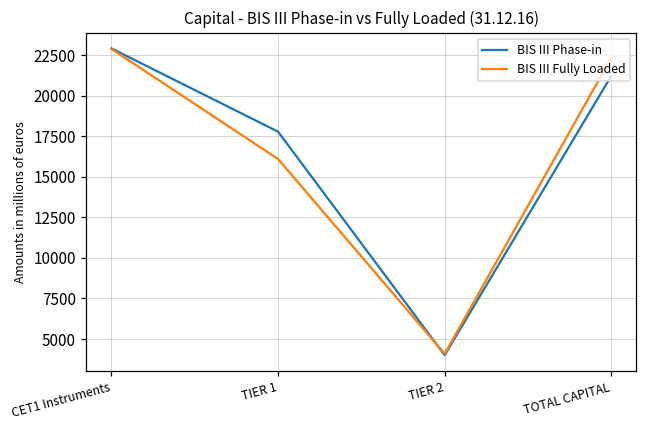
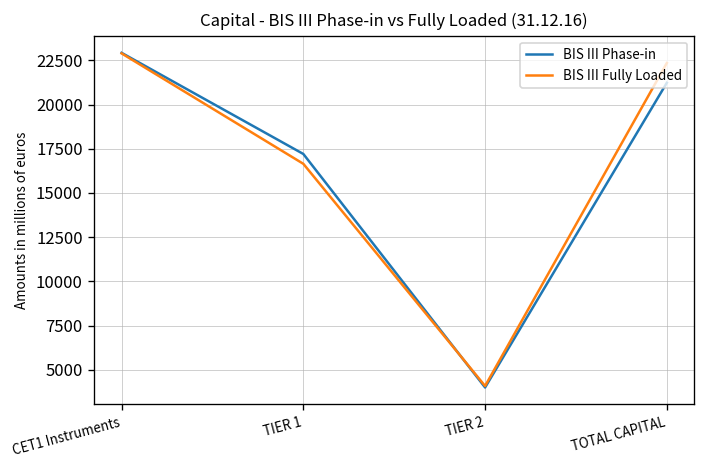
BIS III Phase-in, TIER 1: 17800 -> 17200
BIS III Fully Loaded, TIER 1: 16100 -> 16600
